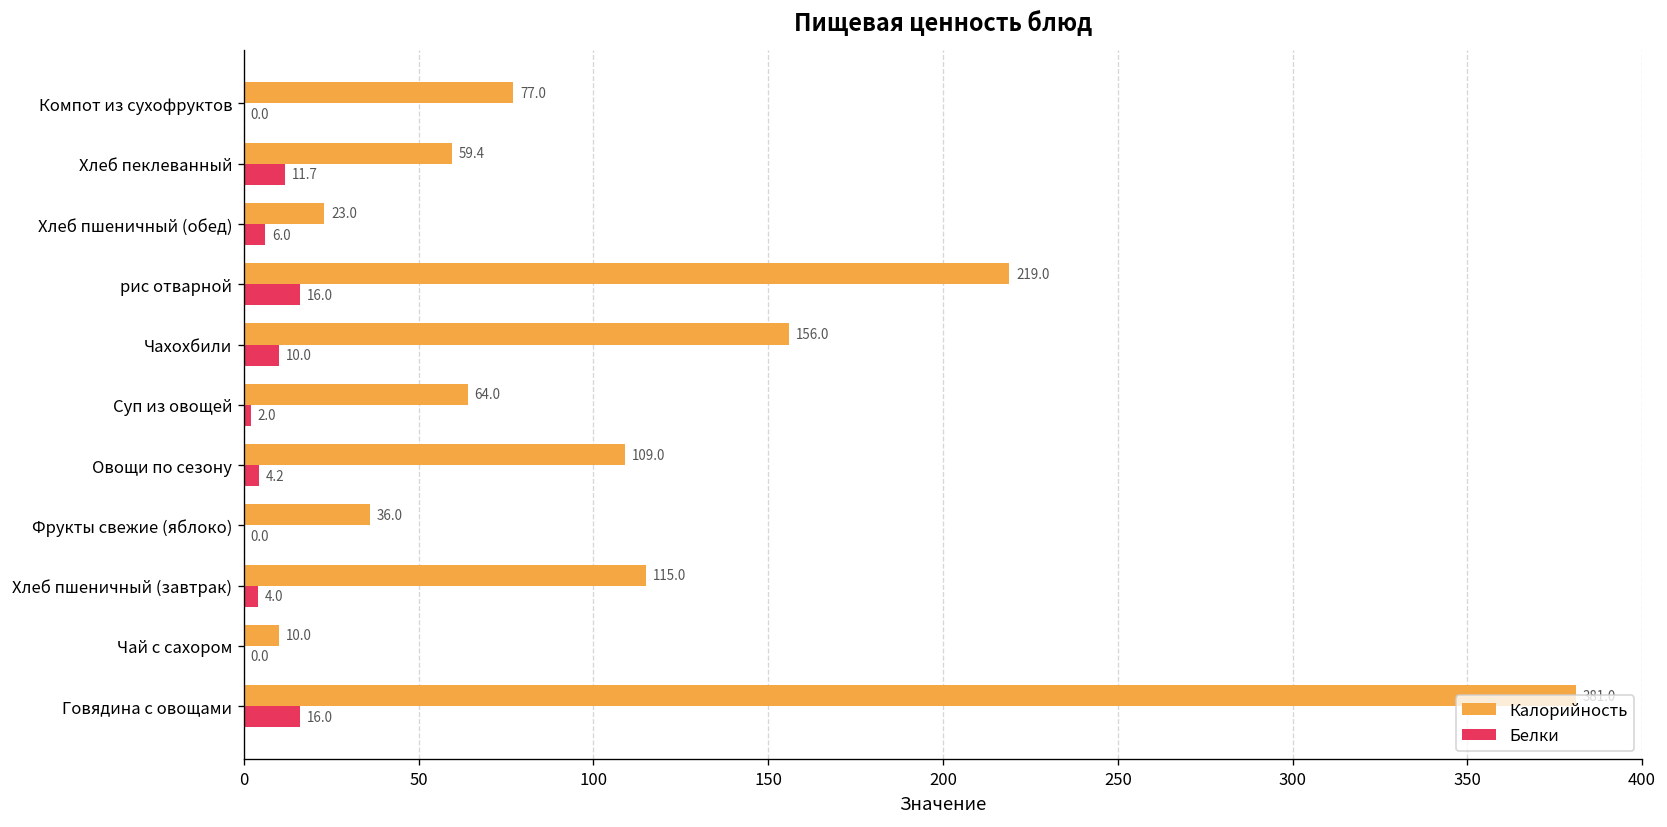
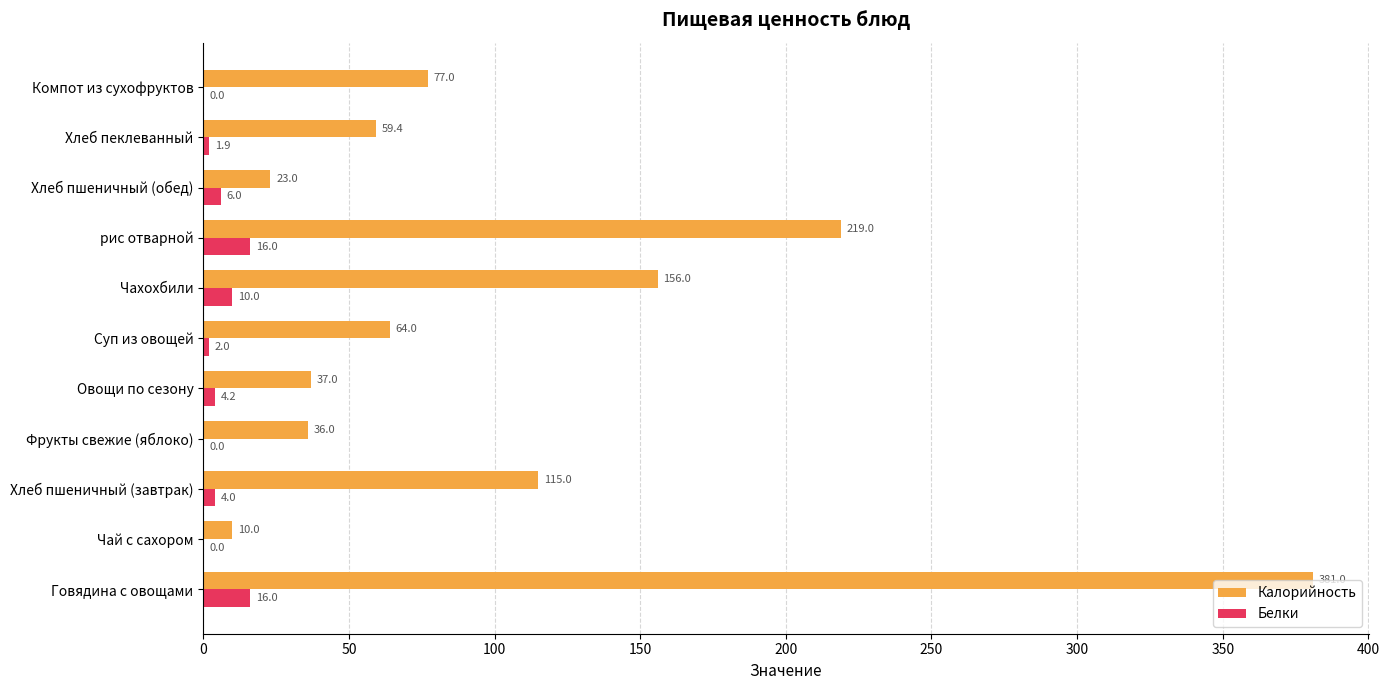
Белки, Хлеб пеклеванный: 11.7 -> 1.9
Калорийность, Овощи по сезону: 109.0 -> 37.0
